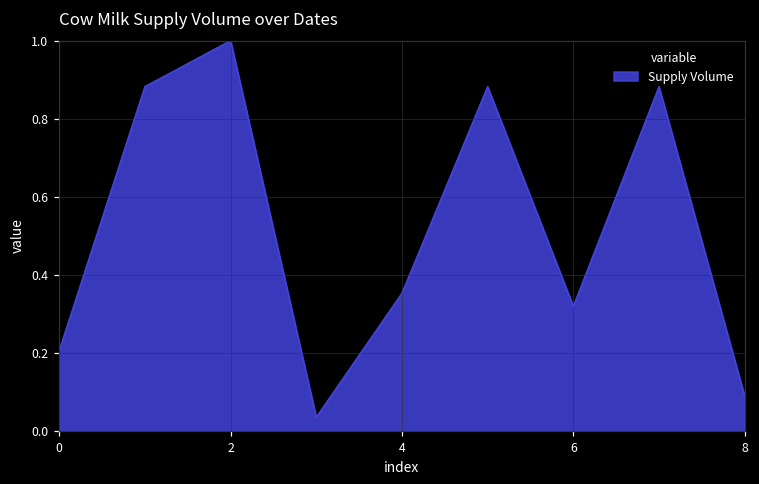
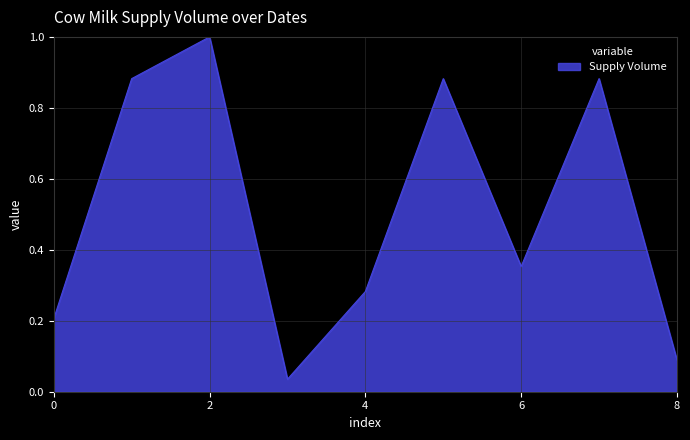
4: 0.35 -> 0.28
6: 0.32 -> 0.35
